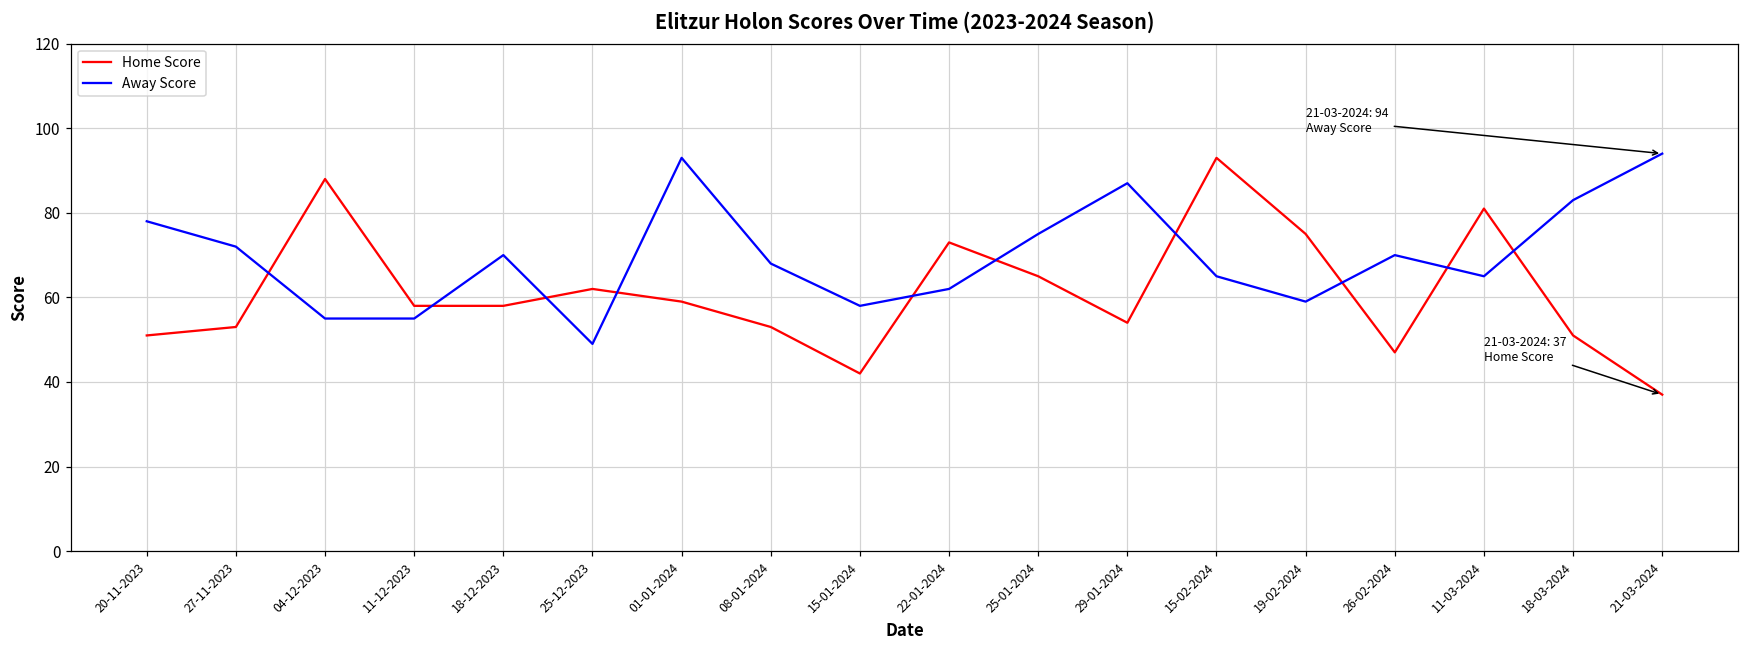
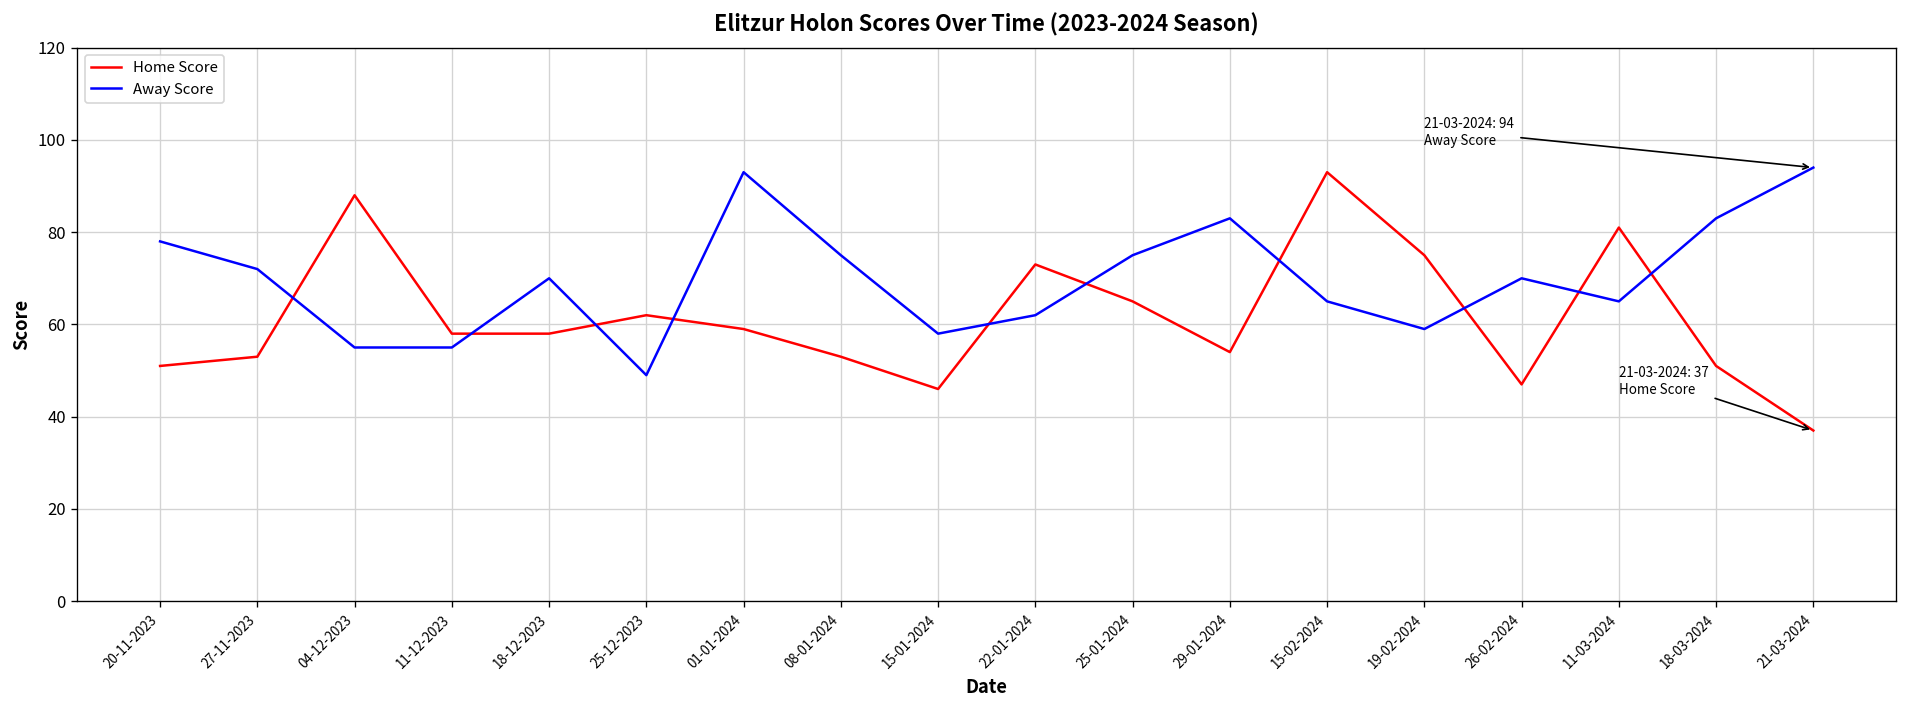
Away Score, 08-01-2024: 68 -> 75
Home Score, 15-01-2024: 42 -> 46
Away Score, 29-01-2024: 87 -> 83
